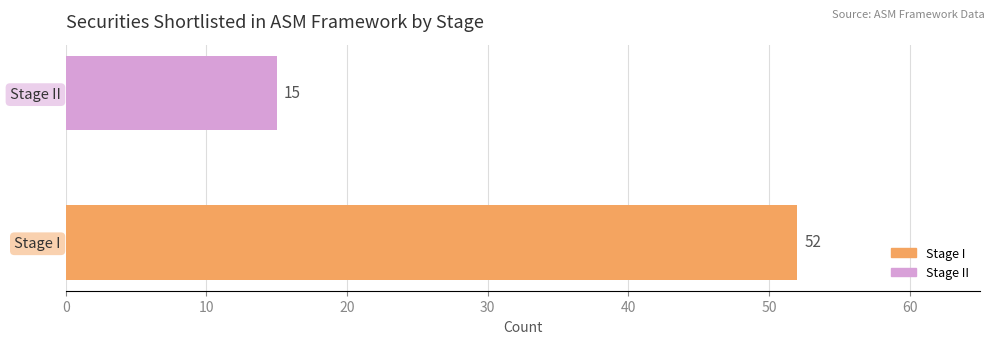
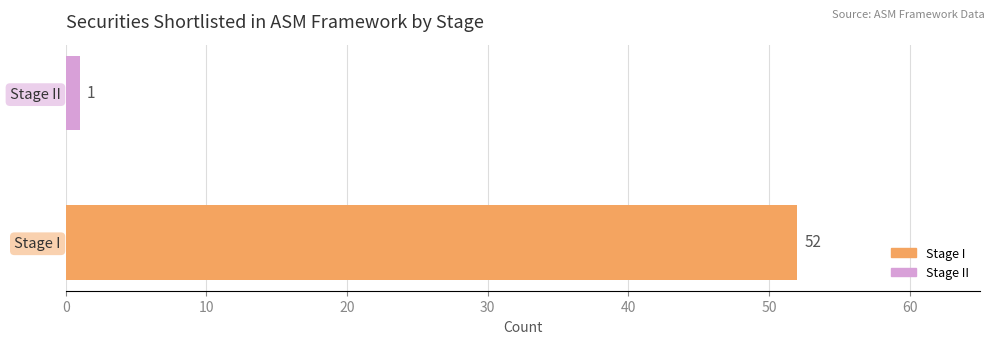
Stage II: 15 -> 1
